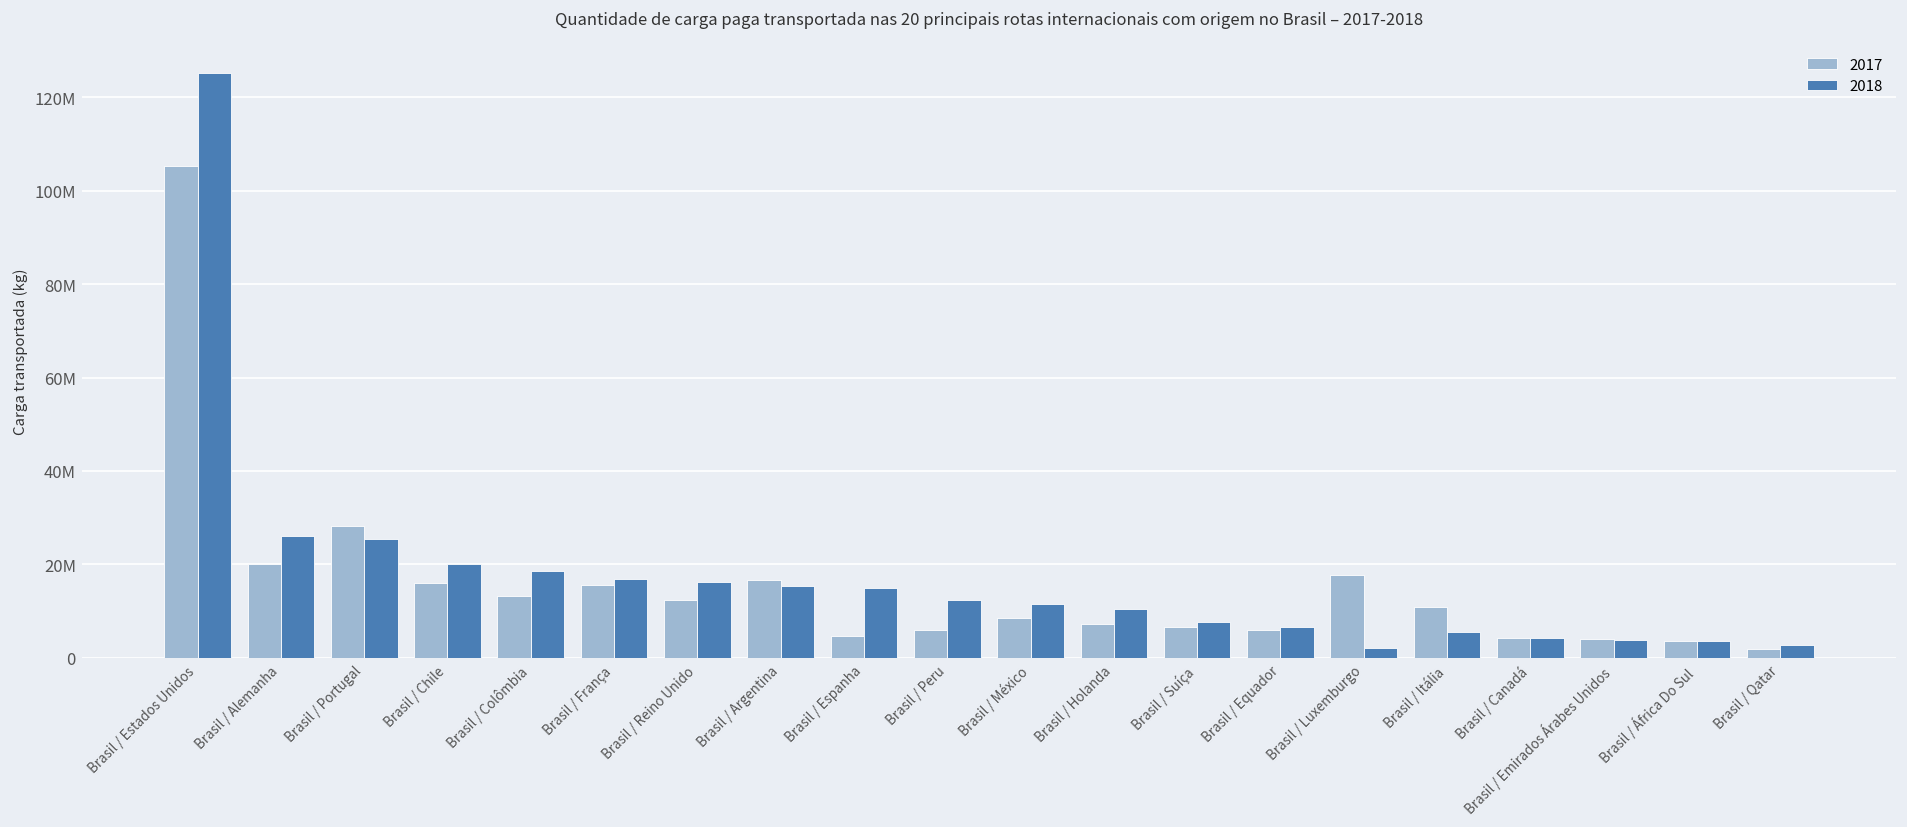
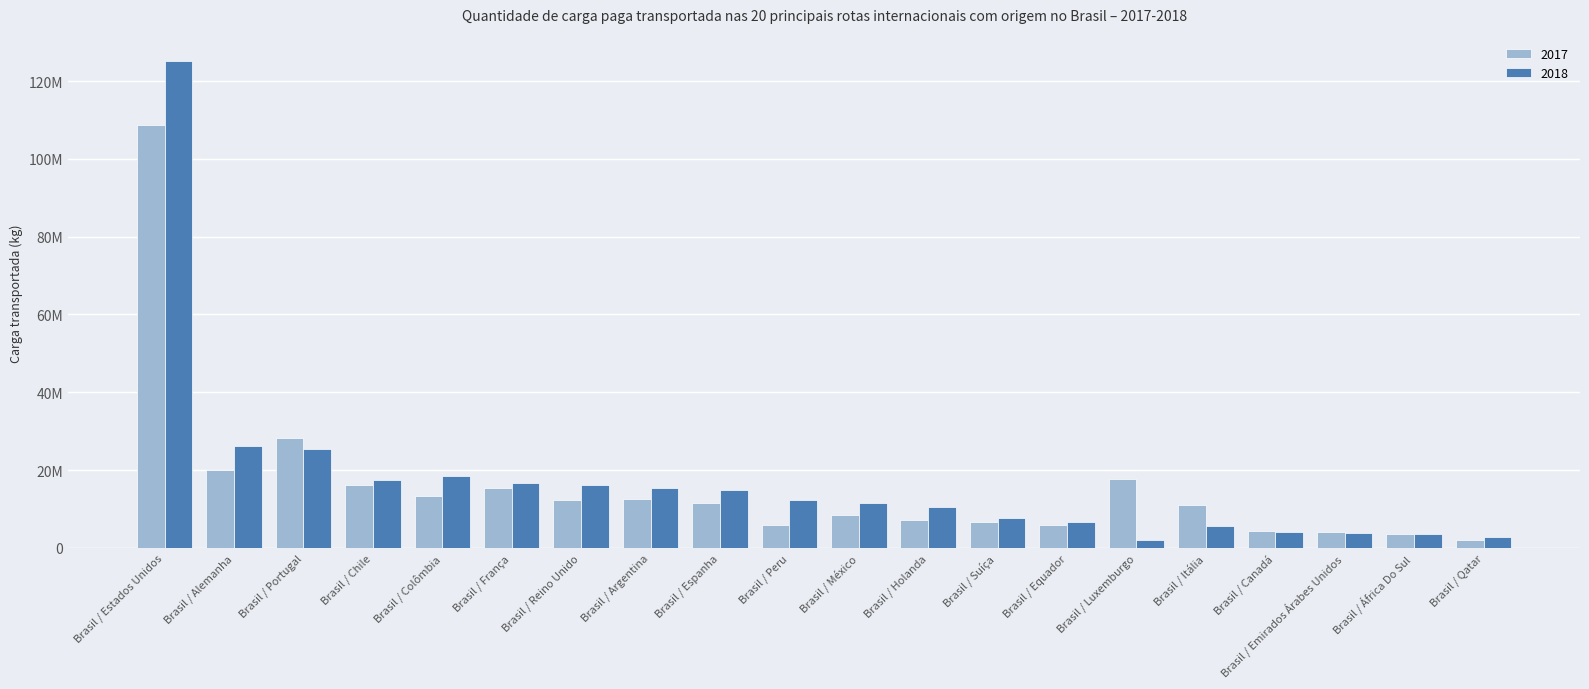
2017, Brasil / Estados Unidos: 105000000 -> 109000000
2018, Brasil / Chile: 20000000 -> 17000000
2017, Brasil / Argentina: 17000000 -> 13000000
2017, Brasil / Espanha: 5000000 -> 11000000
